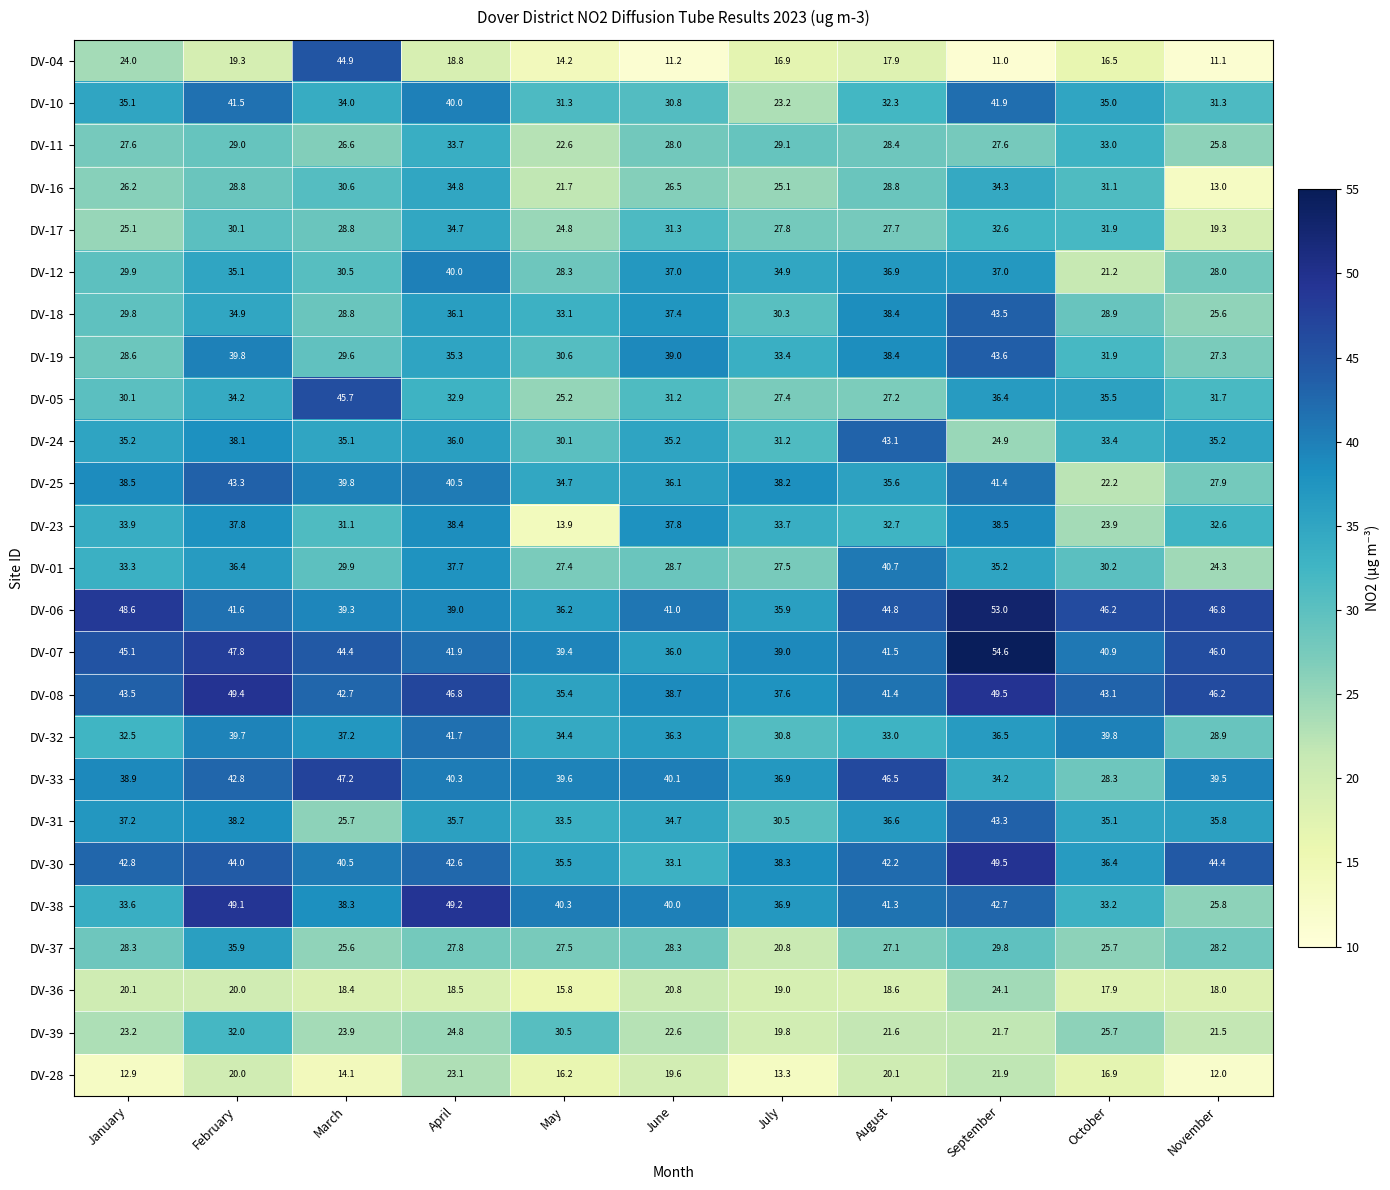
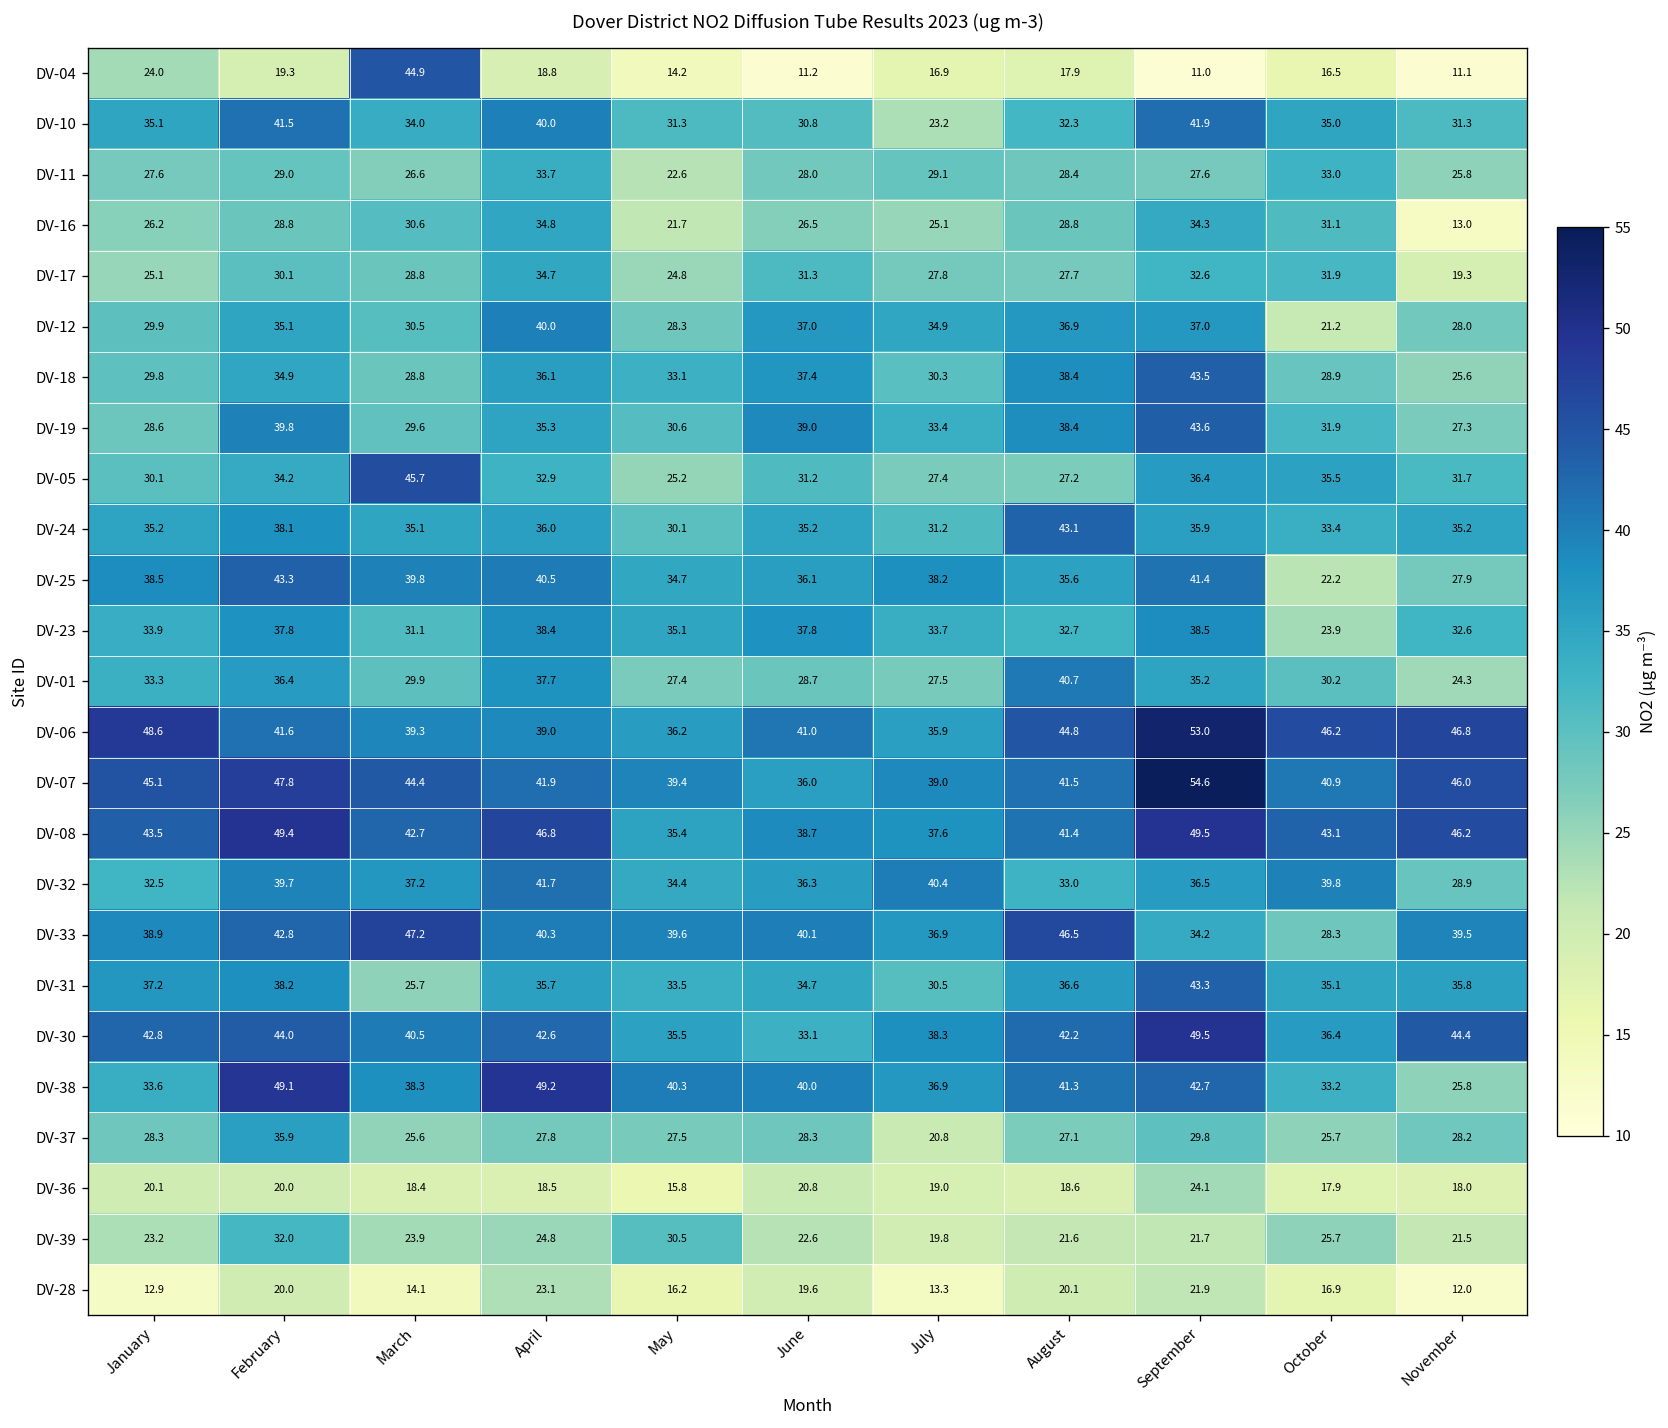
DV-24, September: 24.9 -> 35.9
DV-23, May: 13.9 -> 35.1
DV-32, July: 30.8 -> 40.4
